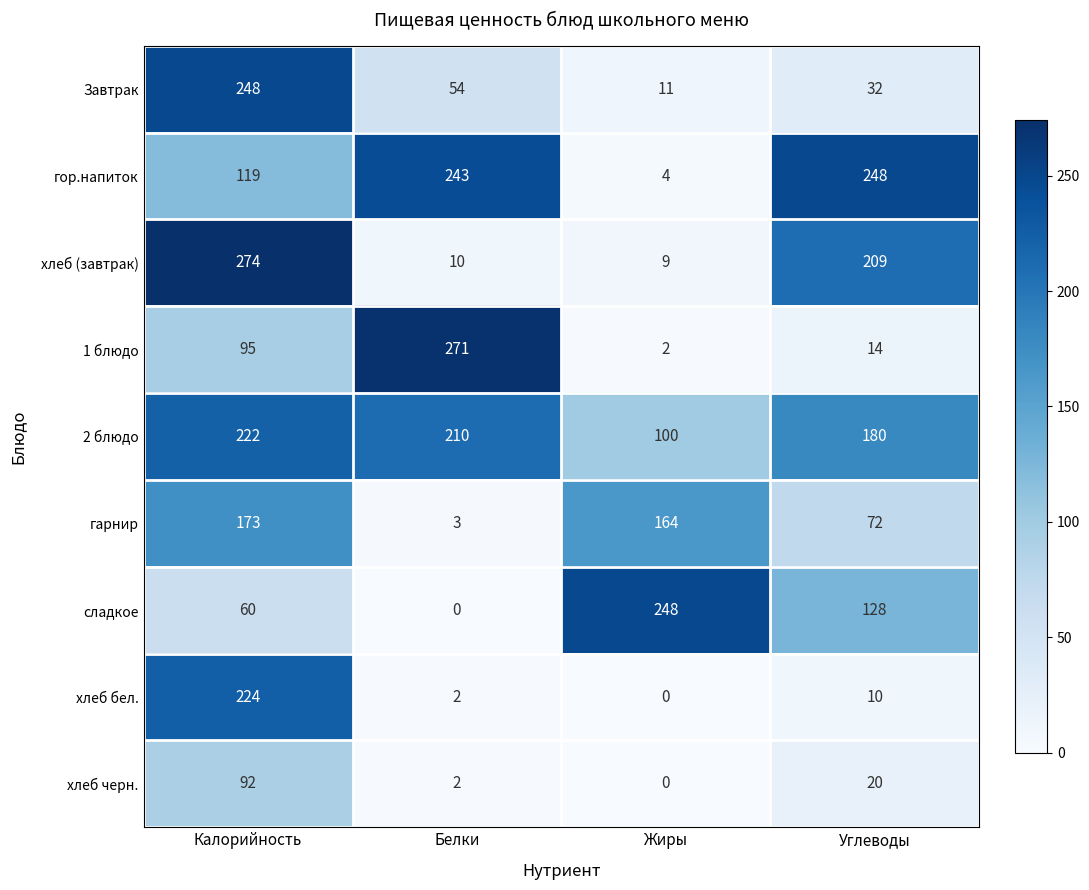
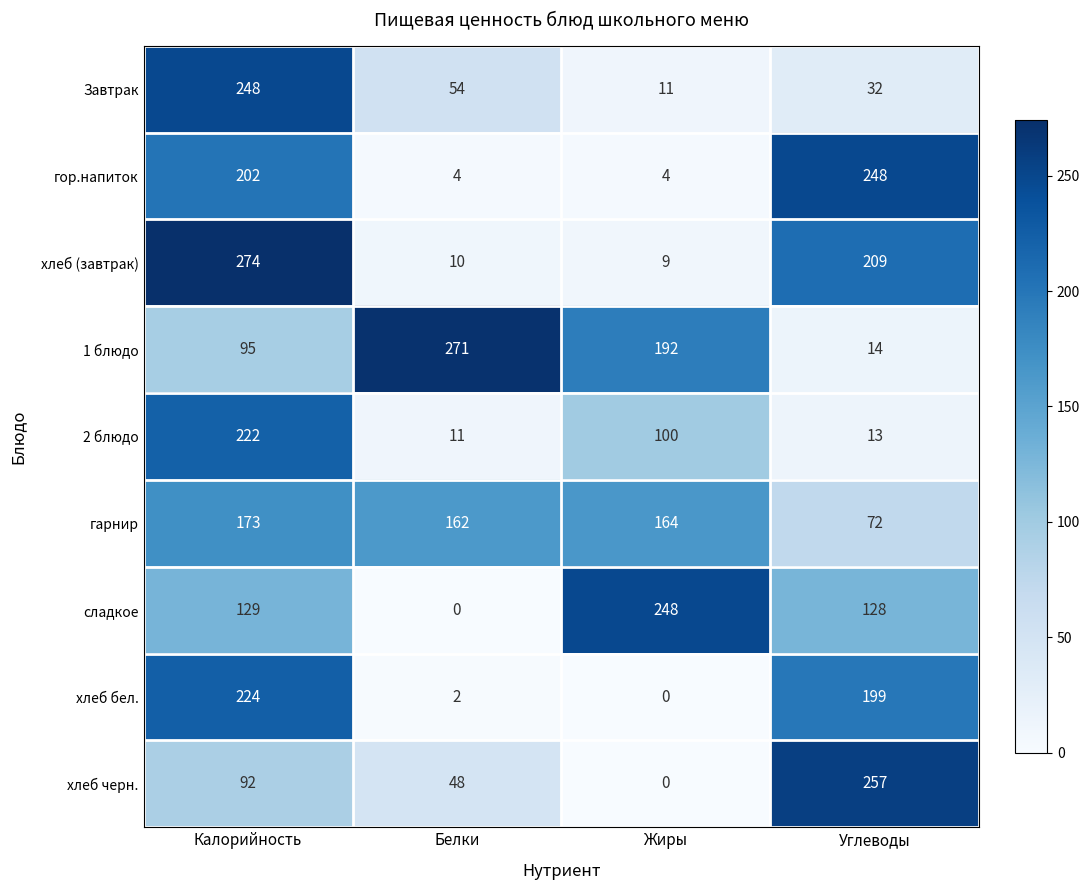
гор.напиток, Калорийность: 119 -> 202
гор.напиток, Белки: 243 -> 4
1 блюдо, Жиры: 2 -> 192
2 блюдо, Белки: 210 -> 11
2 блюдо, Углеводы: 180 -> 13
гарнир, Белки: 3 -> 162
сладкое, Калорийность: 60 -> 129
хлеб бел., Углеводы: 10 -> 199
хлеб черн., Белки: 2 -> 48
хлеб черн., Углеводы: 20 -> 257
